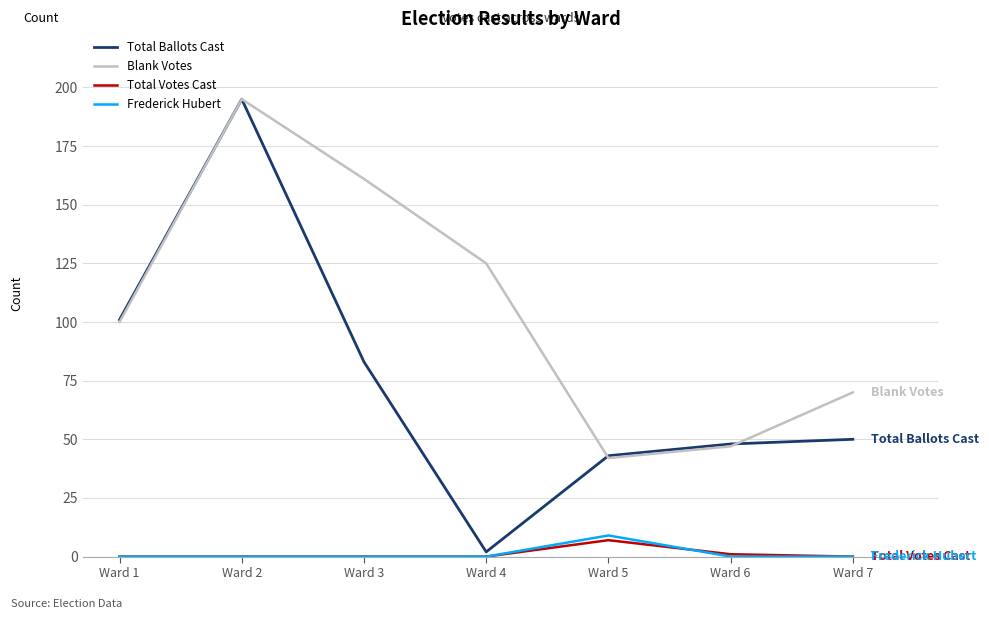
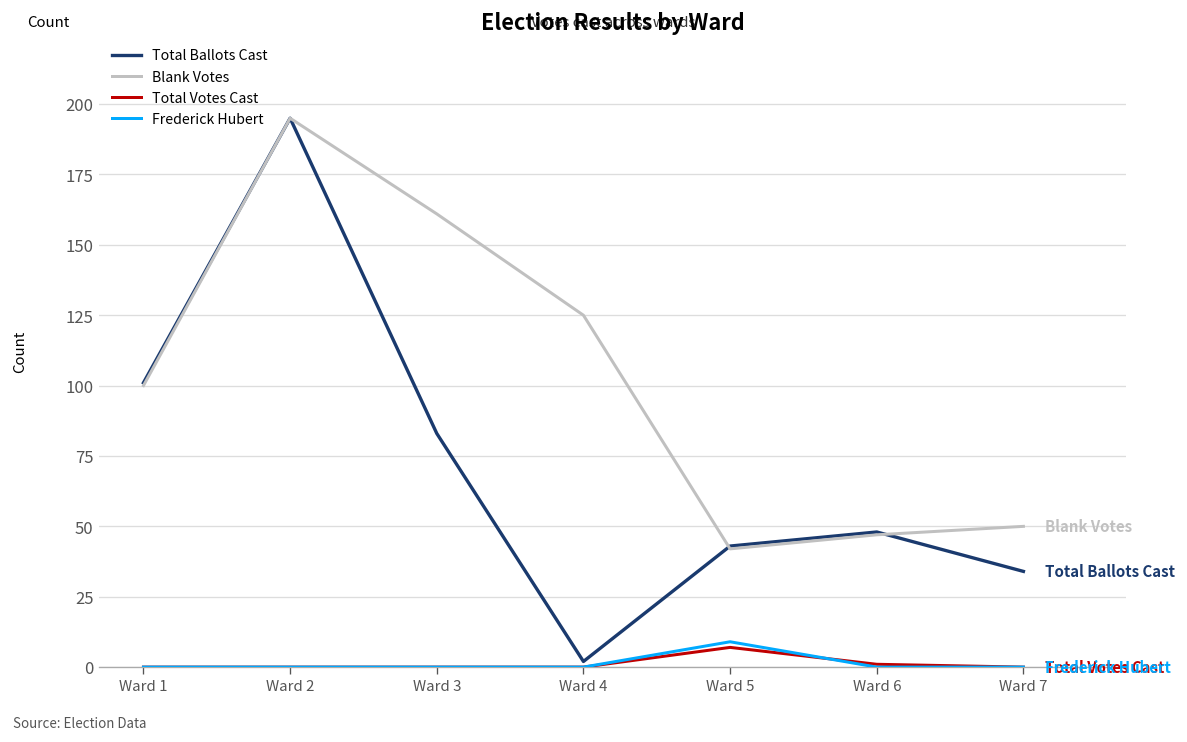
Total Ballots Cast, Ward 7: 50 -> 34
Blank Votes, Ward 7: 70 -> 50
